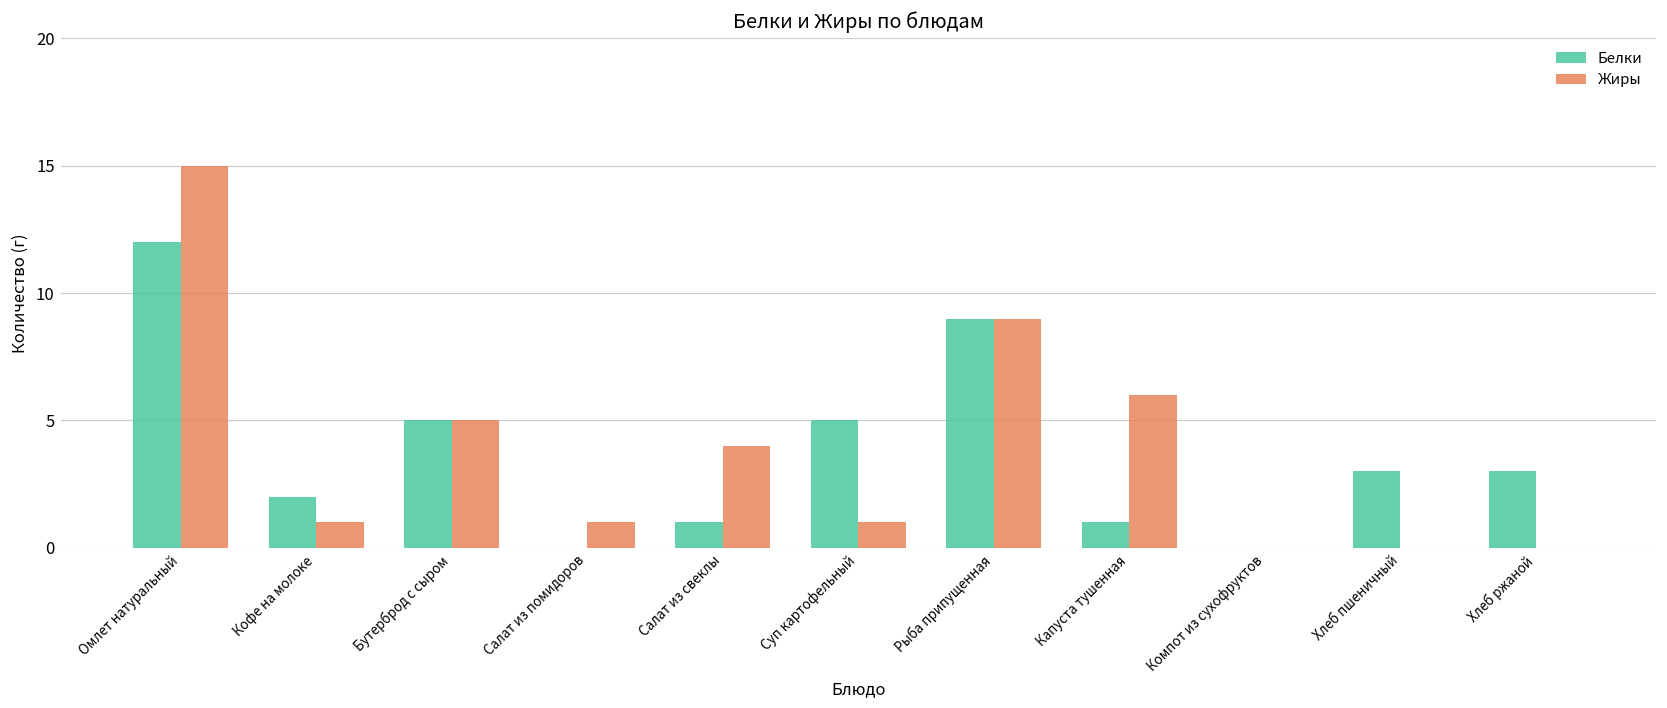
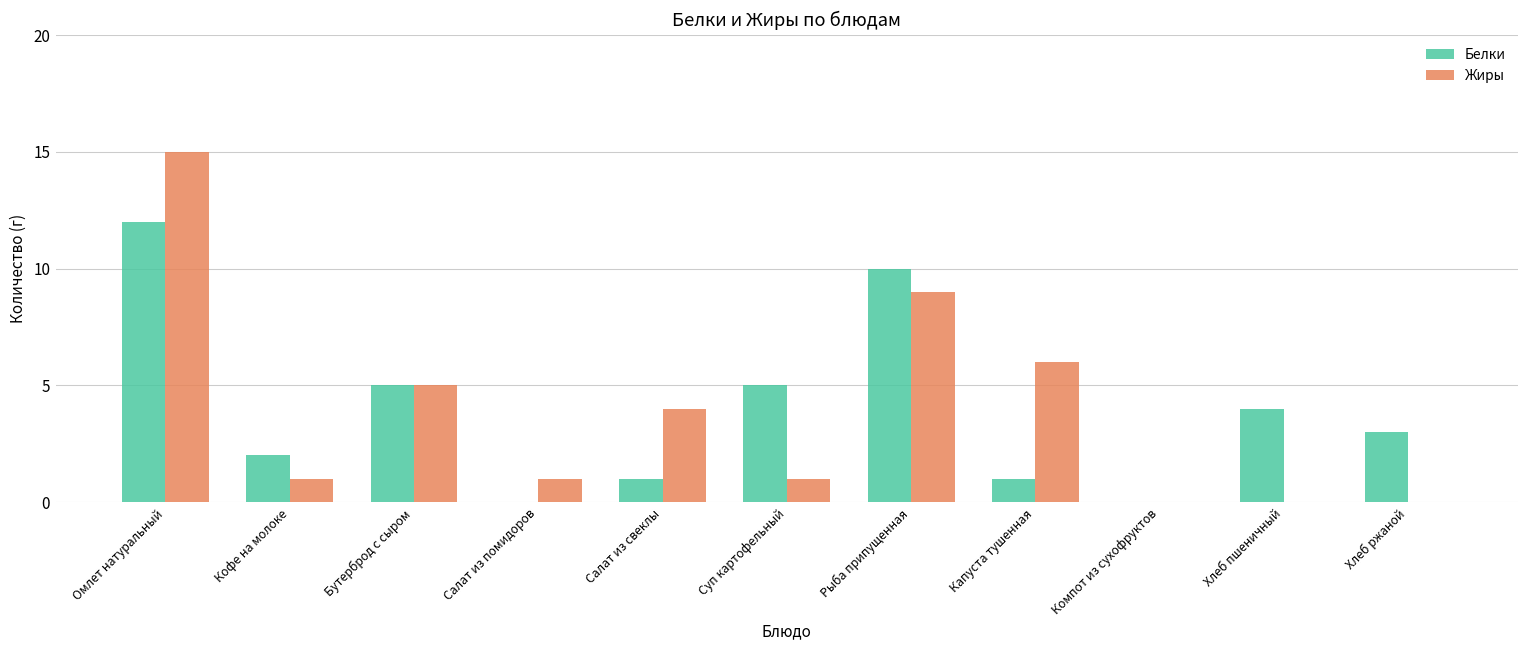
Белки, Рыба припущенная: 9 -> 10
Белки, Хлеб пшеничный: 3 -> 4
